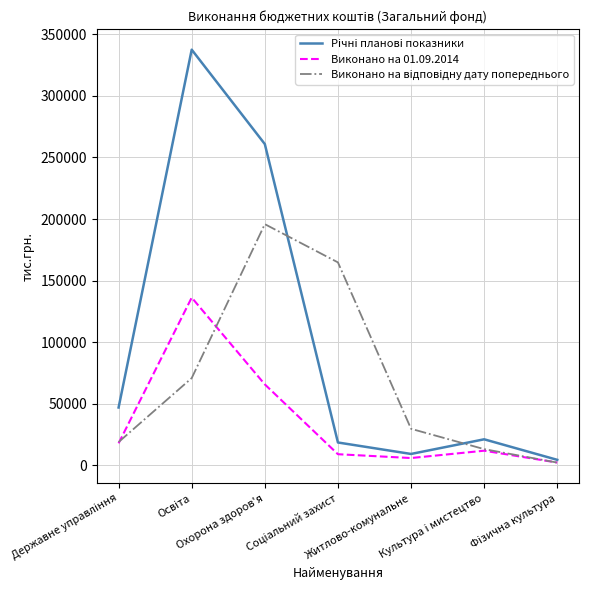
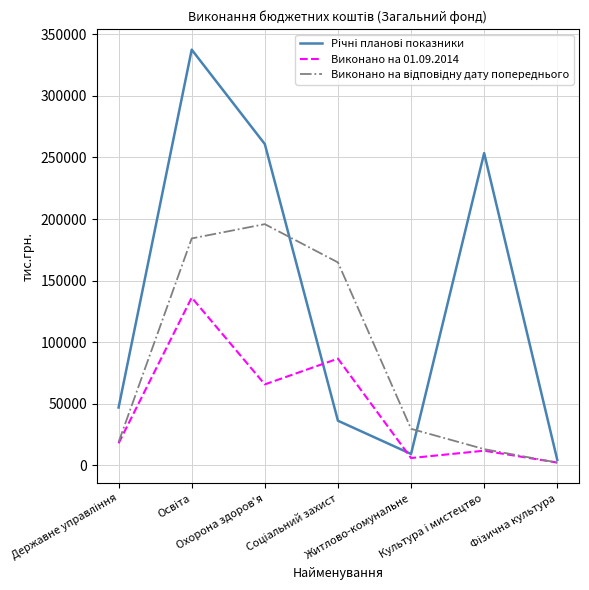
Виконано на відповідну дату попереднього, Освіта: 71000 -> 184000
Річні планові показники, Соціальний захист: 19000 -> 36000
Виконано на 01.09.2014, Соціальний захист: 9000 -> 87000
Річні планові показники, Культура і мистецтво: 21000 -> 254000
